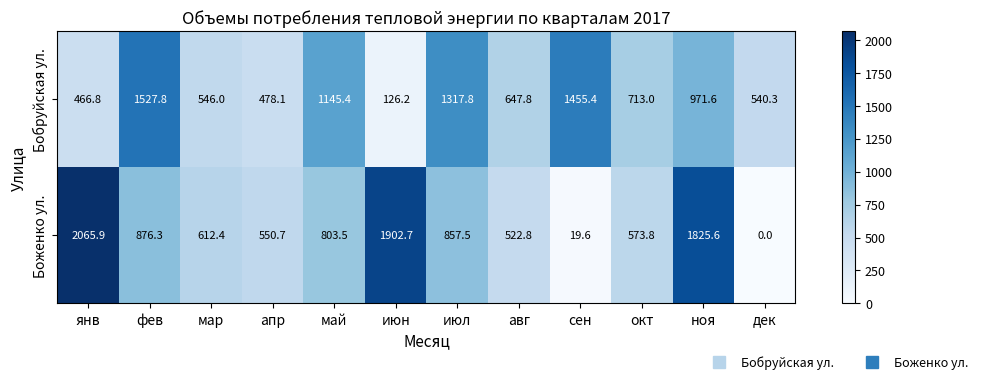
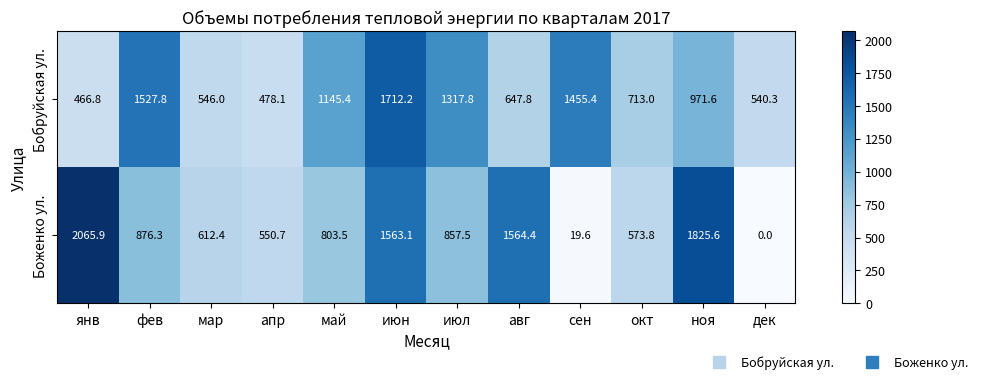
Бобруйская ул., июн: 126.2 -> 1712.2
Боженко ул., июн: 1902.7 -> 1563.1
Боженко ул., авг: 522.8 -> 1564.4
